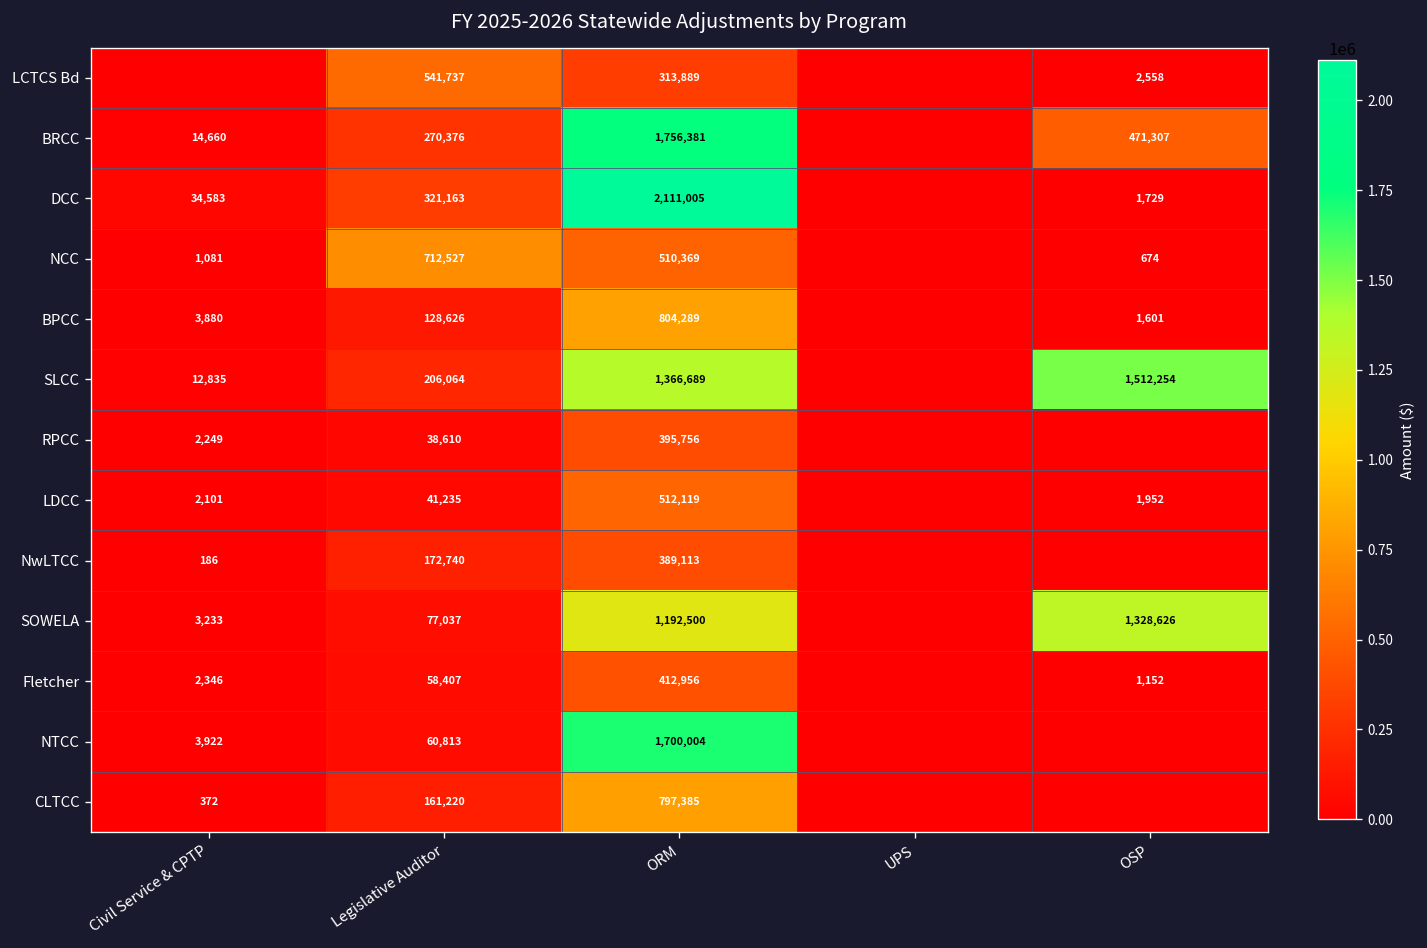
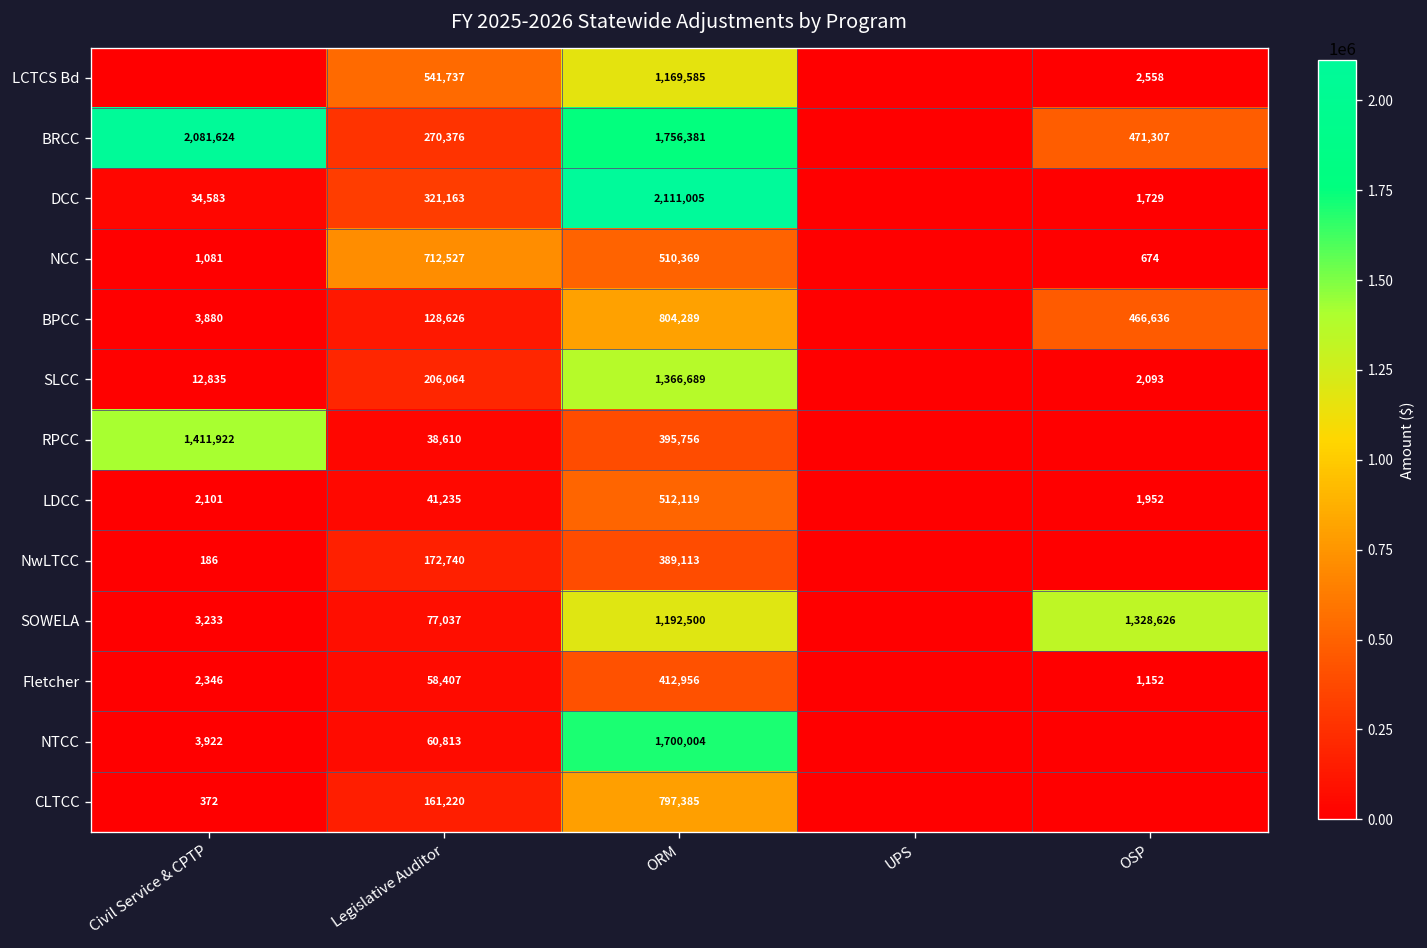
LCTCS Bd, ORM: 313,889 -> 1,169,585
BRCC, Civil Service & CPTP: 14,660 -> 2,081,624
BPCC, OSP: 1,601 -> 466,636
SLCC, OSP: 1,512,254 -> 2,093
RPCC, Civil Service & CPTP: 2,249 -> 1,411,922
